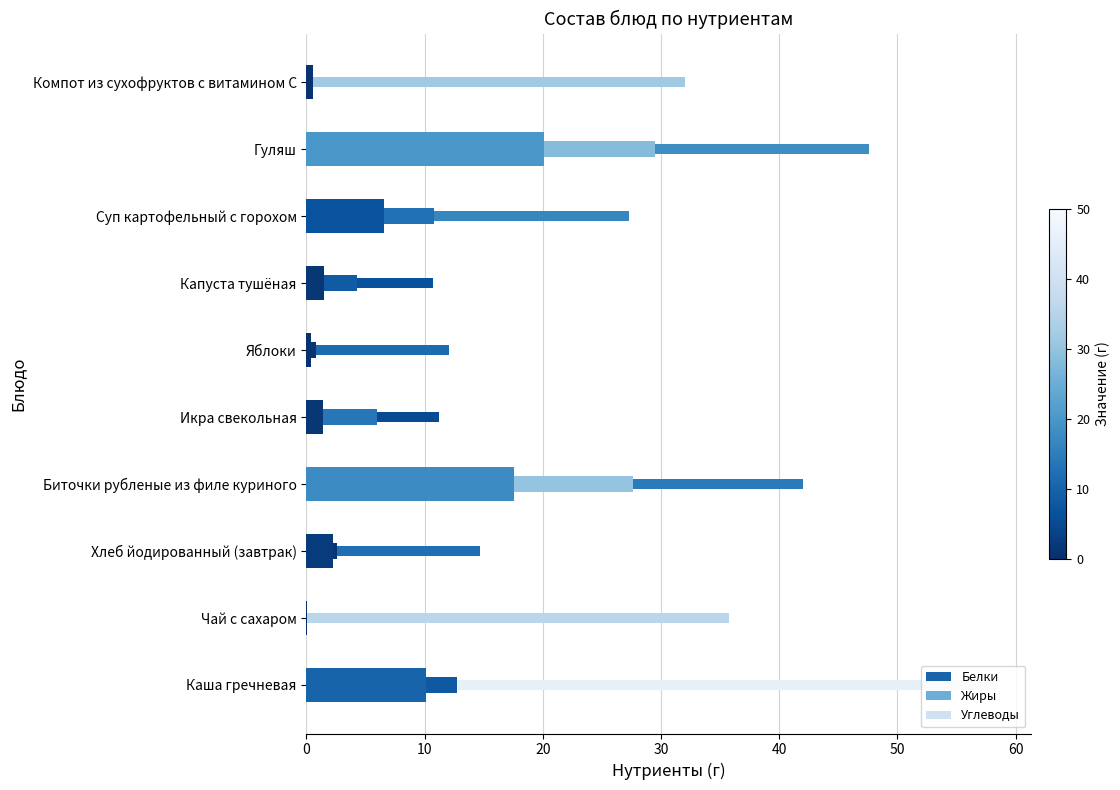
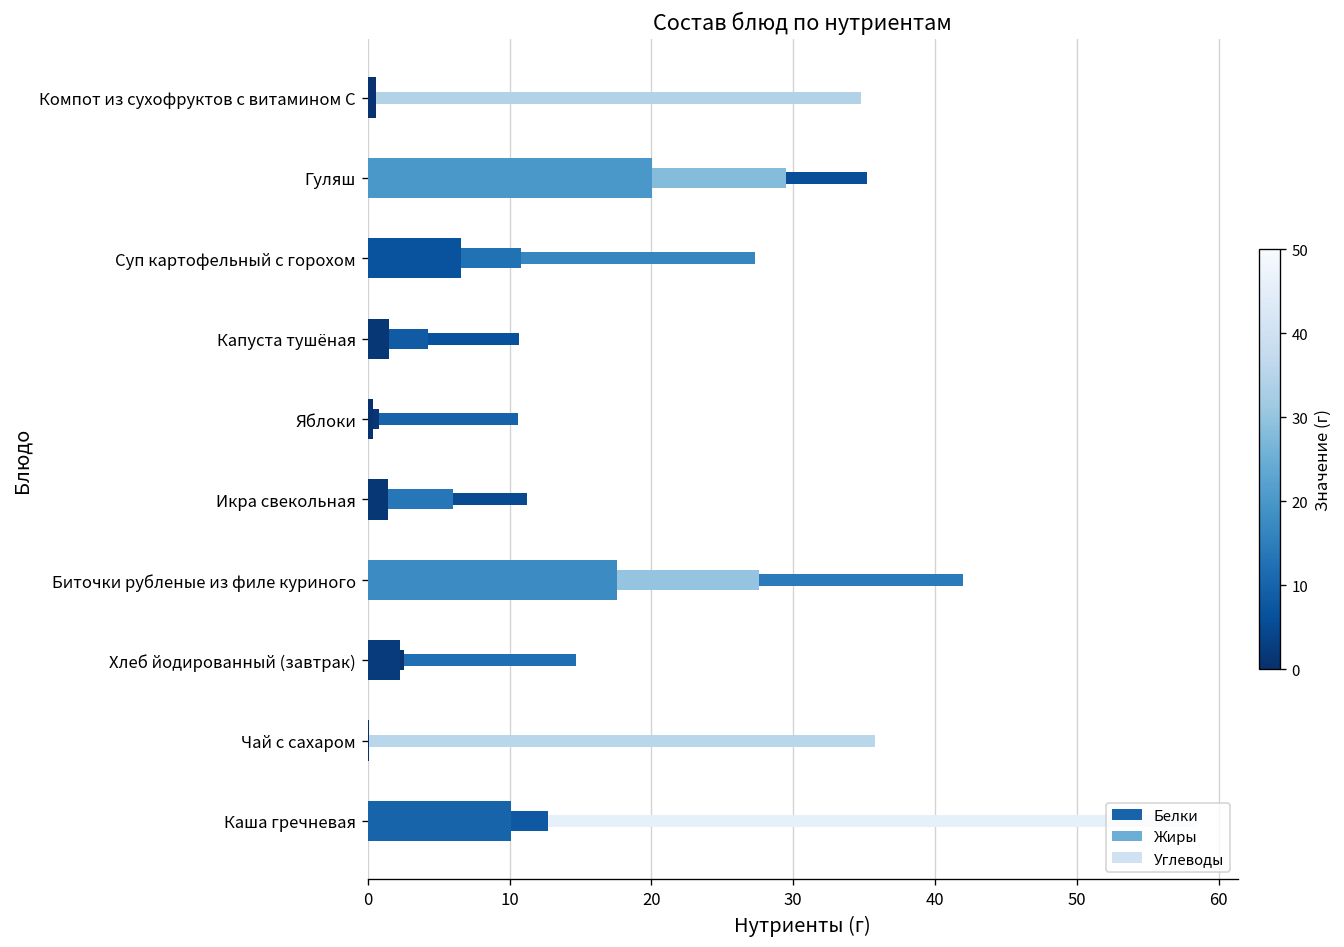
Углеводы, Компот из сухофруктов с витамином С: 31.4 -> 34.2
Углеводы, Гуляш: 18.1 -> 5.8
Углеводы, Яблоки: 11.3 -> 9.8
